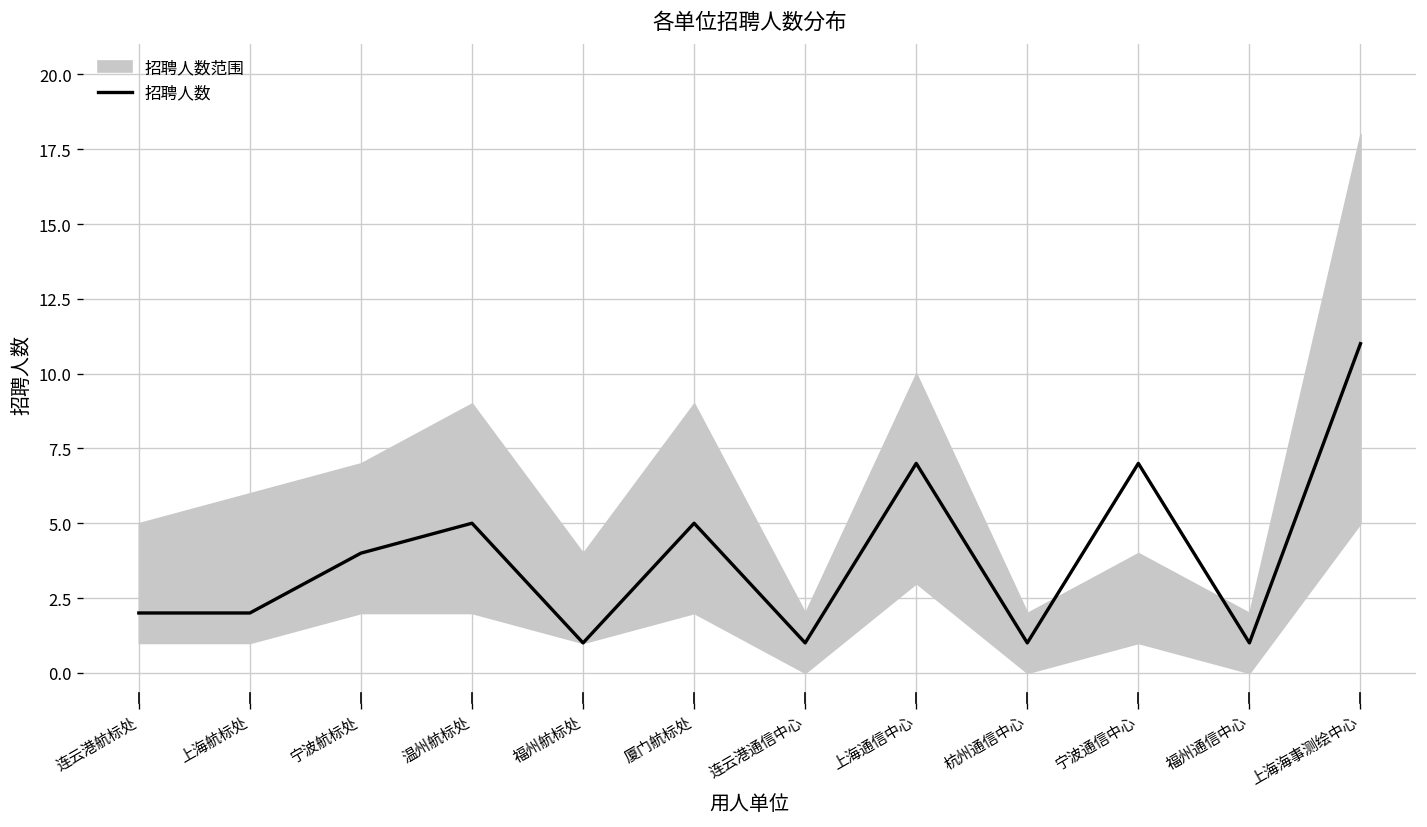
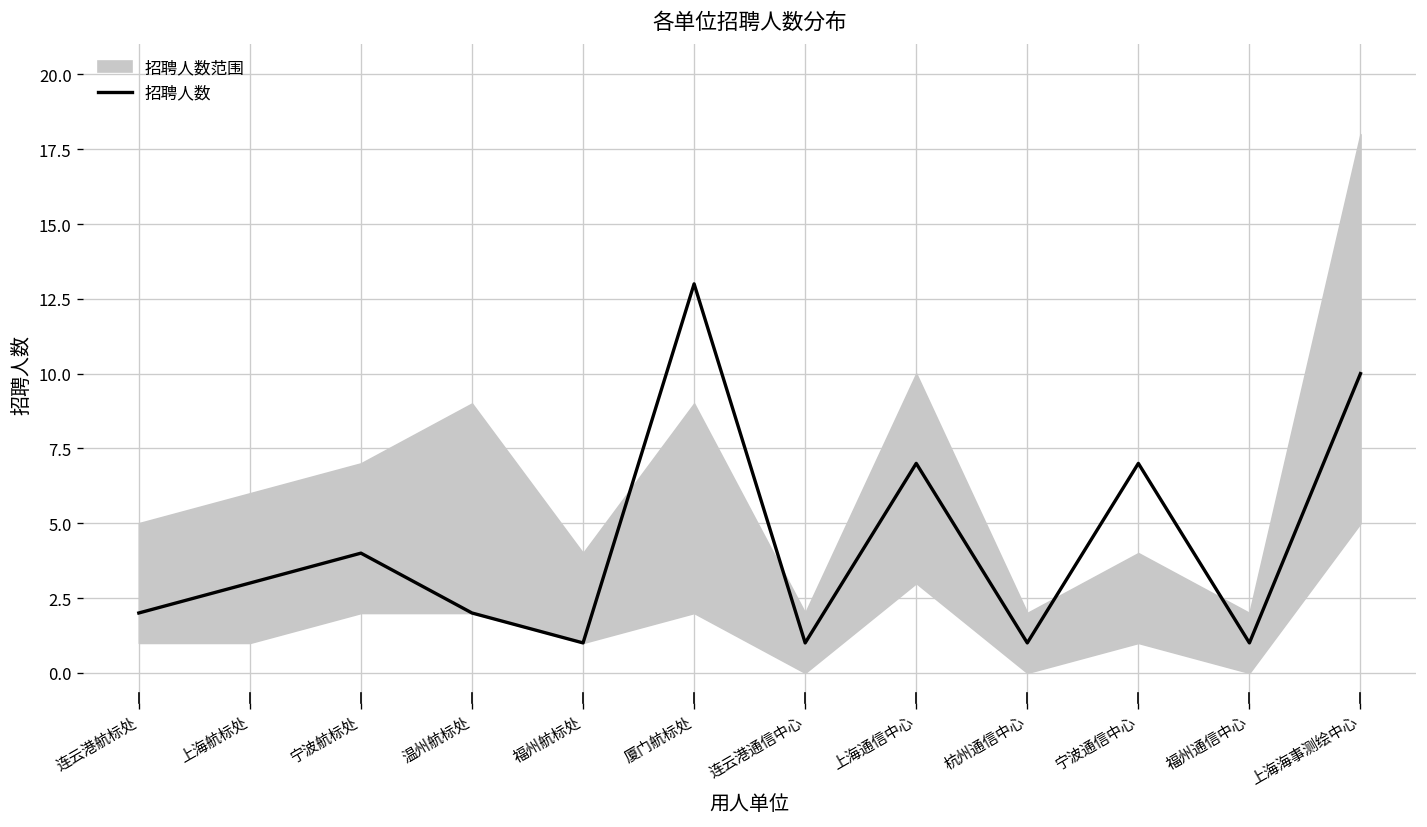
招聘人数, 上海航标处: 2 -> 3
招聘人数, 温州航标处: 5 -> 2
招聘人数, 厦门航标处: 5 -> 13
招聘人数, 上海海事测绘中心: 11 -> 10
